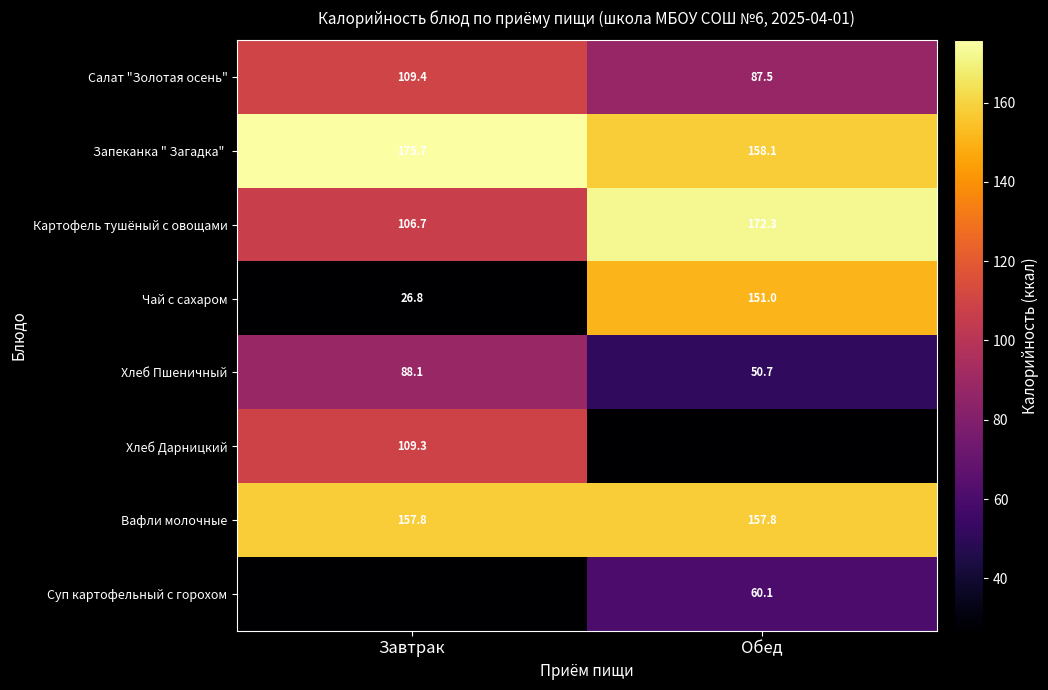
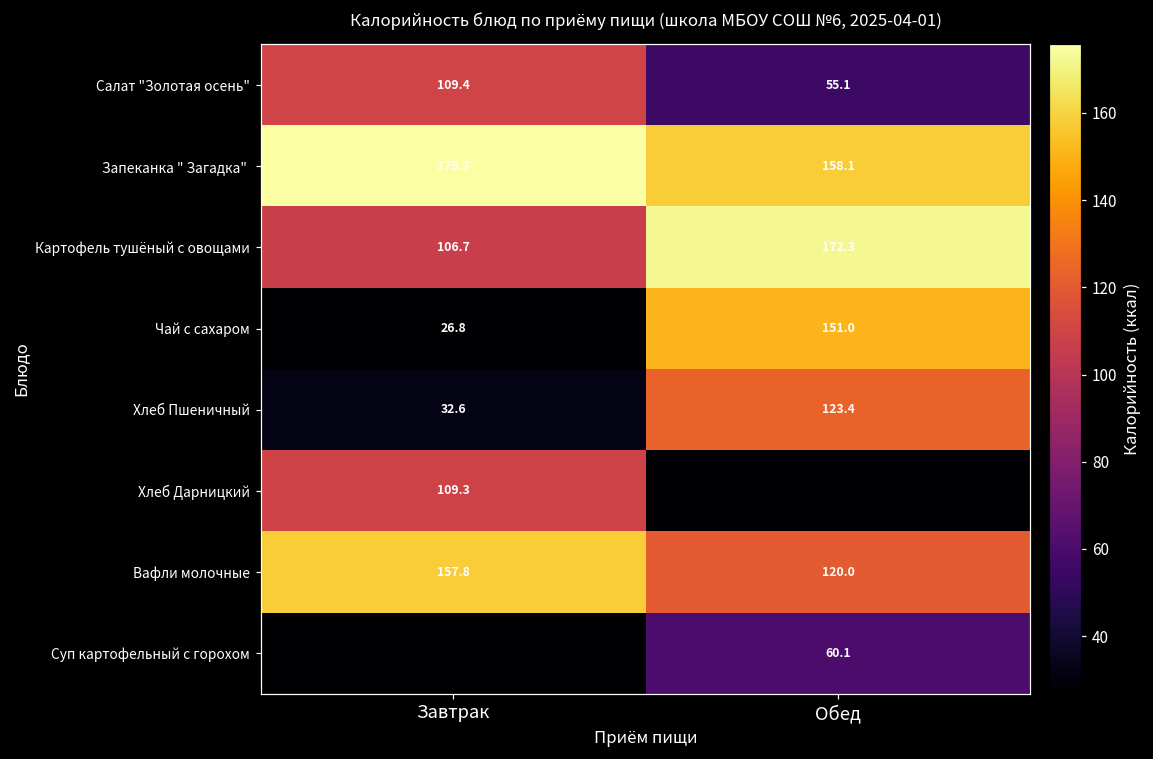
Салат "Золотая осень", Обед: 87.5 -> 55.1
Хлеб Пшеничный, Завтрак: 88.1 -> 32.6
Хлеб Пшеничный, Обед: 50.7 -> 123.4
Вафли молочные, Обед: 157.8 -> 120.0
